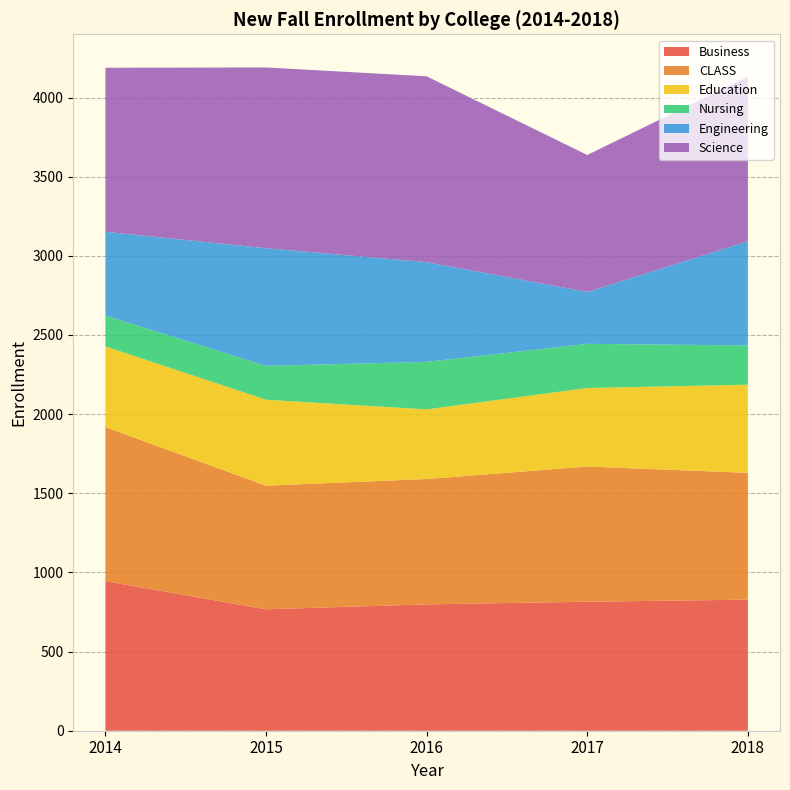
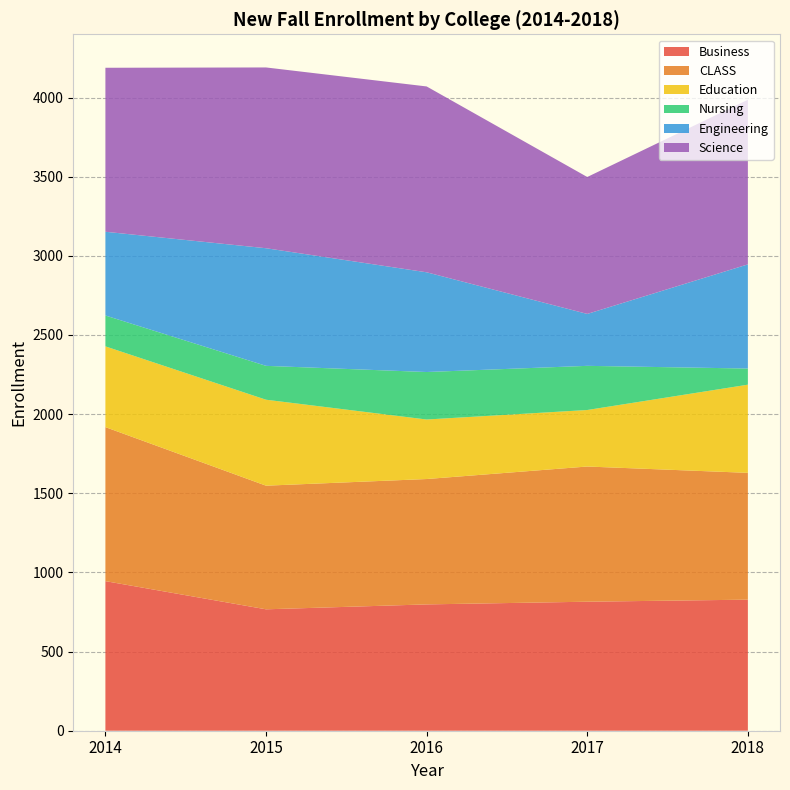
Education, 2016: 440 -> 380
Education, 2017: 500 -> 360
Nursing, 2018: 250 -> 100
